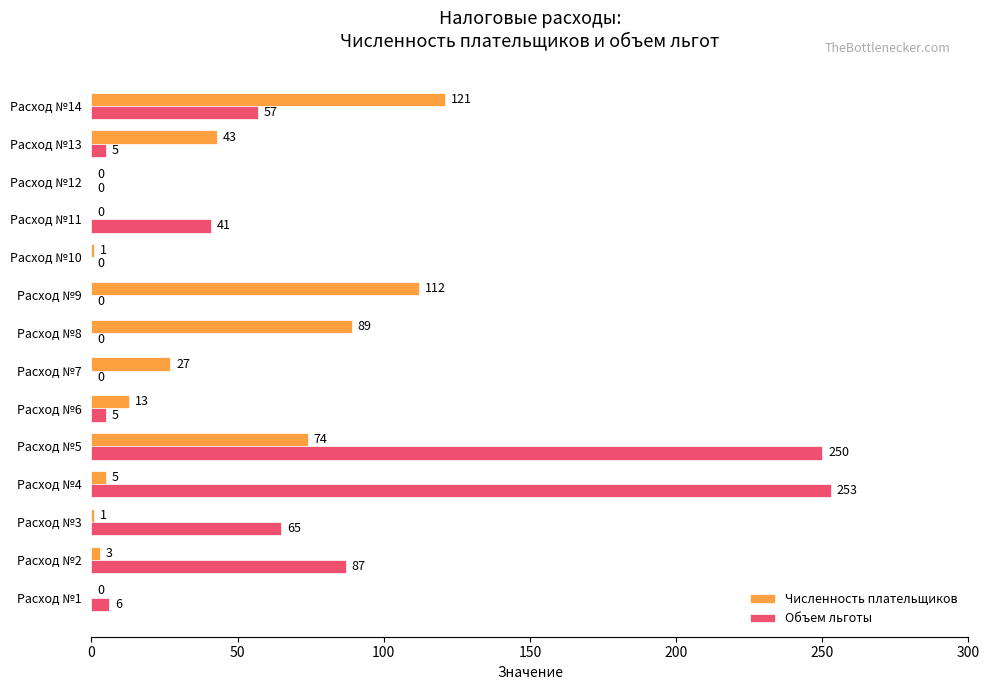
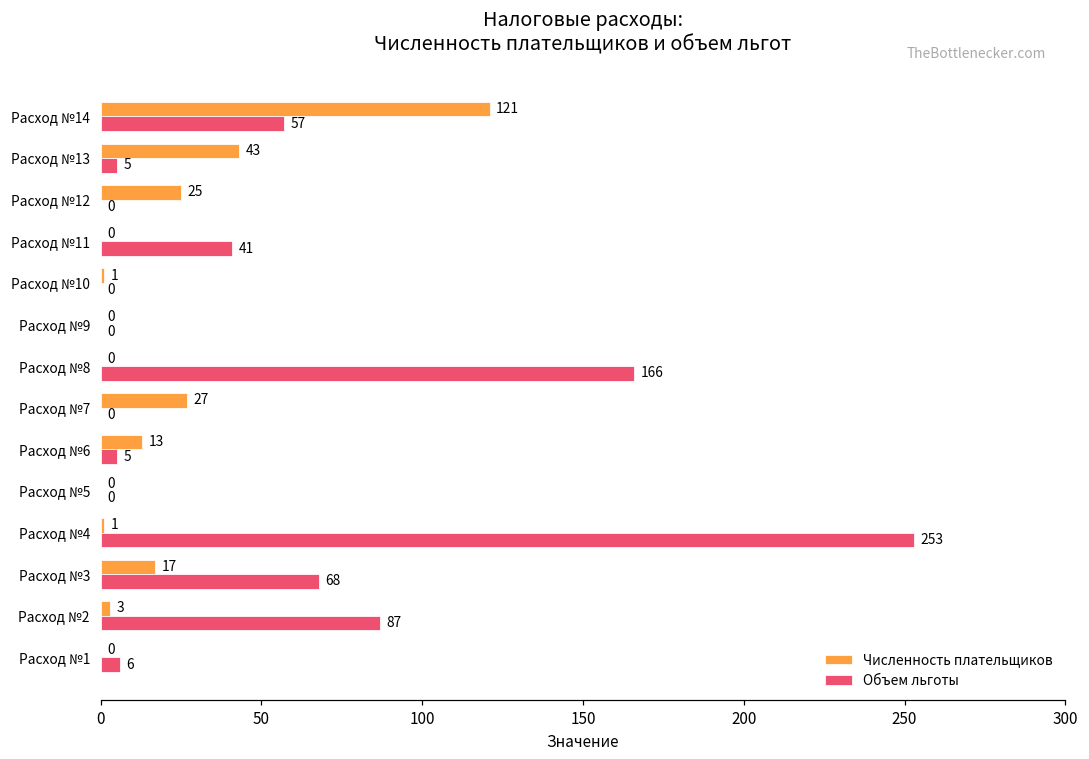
Численность плательщиков, Расход №12: 0 -> 25
Численность плательщиков, Расход №9: 112 -> 0
Численность плательщиков, Расход №8: 89 -> 0
Объем льготы, Расход №8: 0 -> 166
Численность плательщиков, Расход №5: 74 -> 0
Объем льготы, Расход №5: 250 -> 0
Численность плательщиков, Расход №4: 5 -> 1
Численность плательщиков, Расход №3: 1 -> 17
Объем льготы, Расход №3: 65 -> 68
